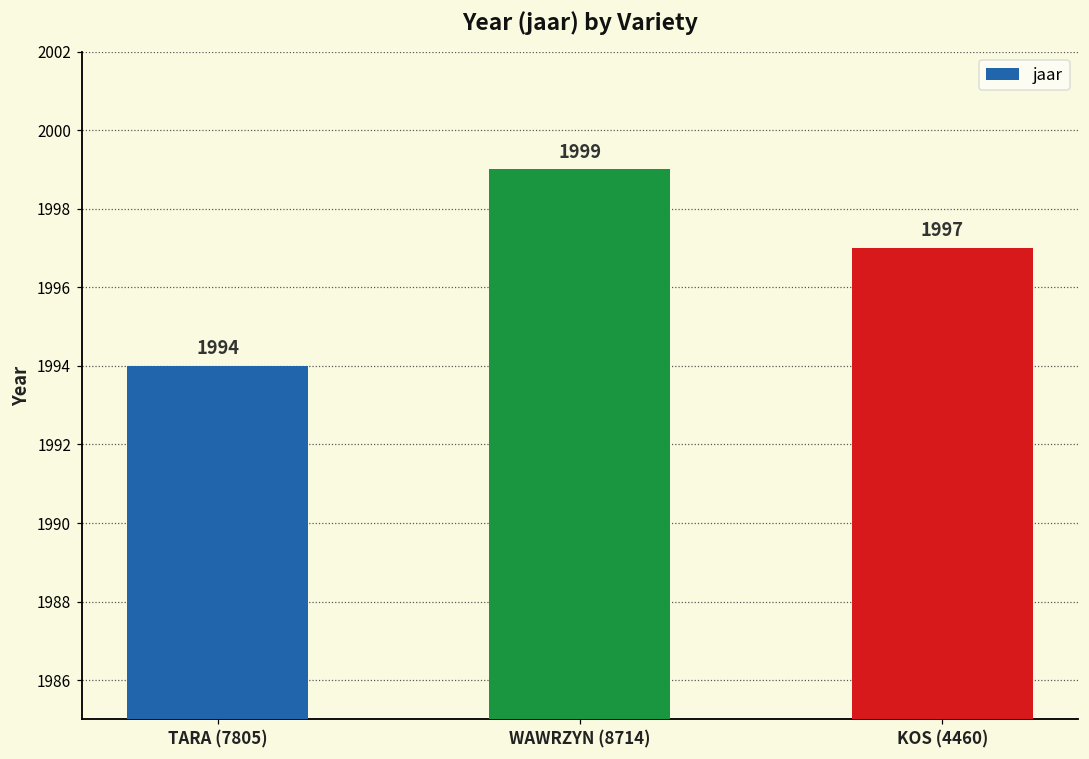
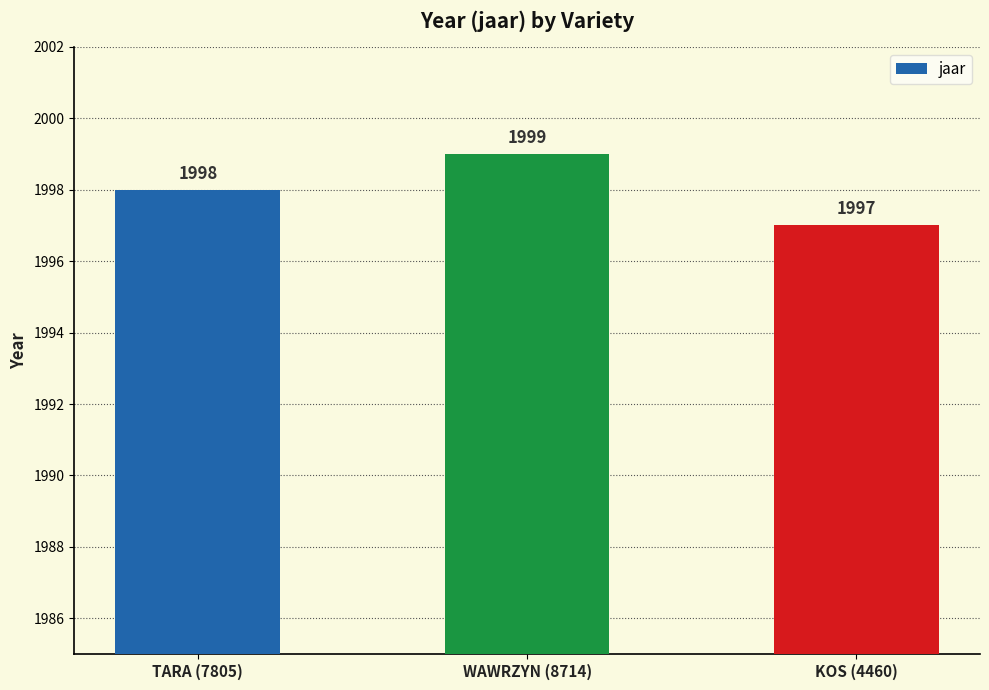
TARA (7805): 1994 -> 1998
